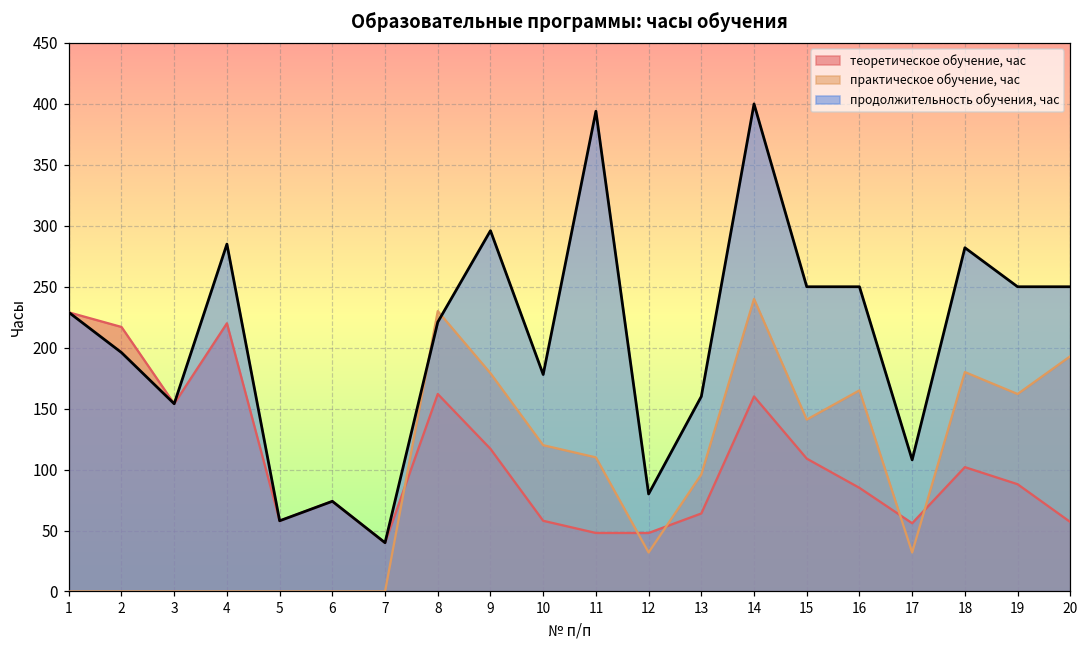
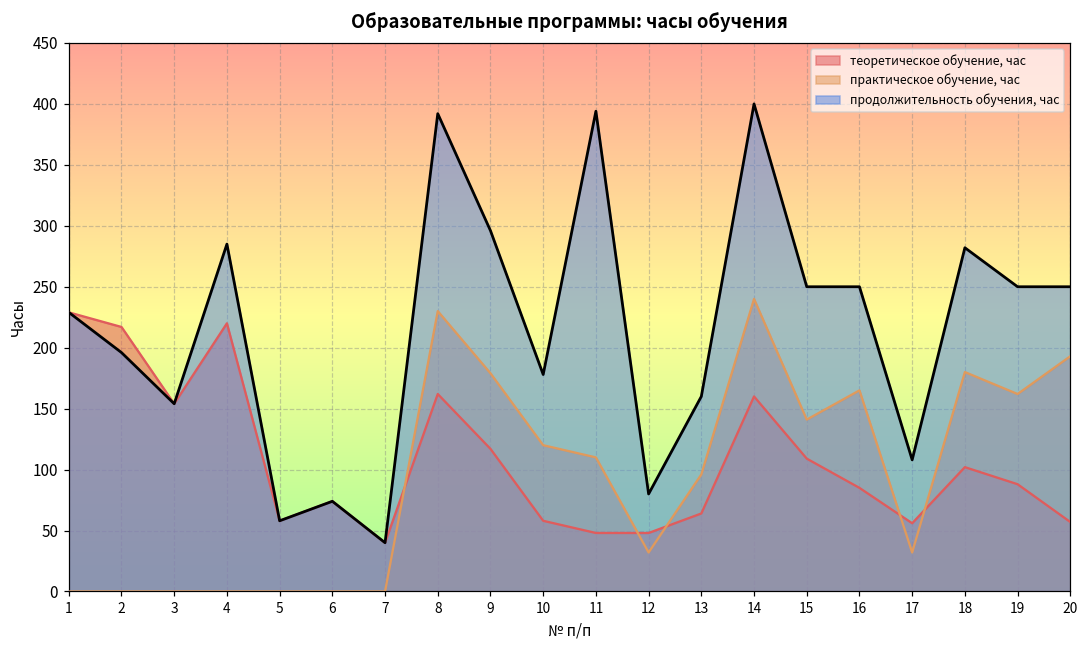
продолжительность обучения, час, 8: 221 -> 392
